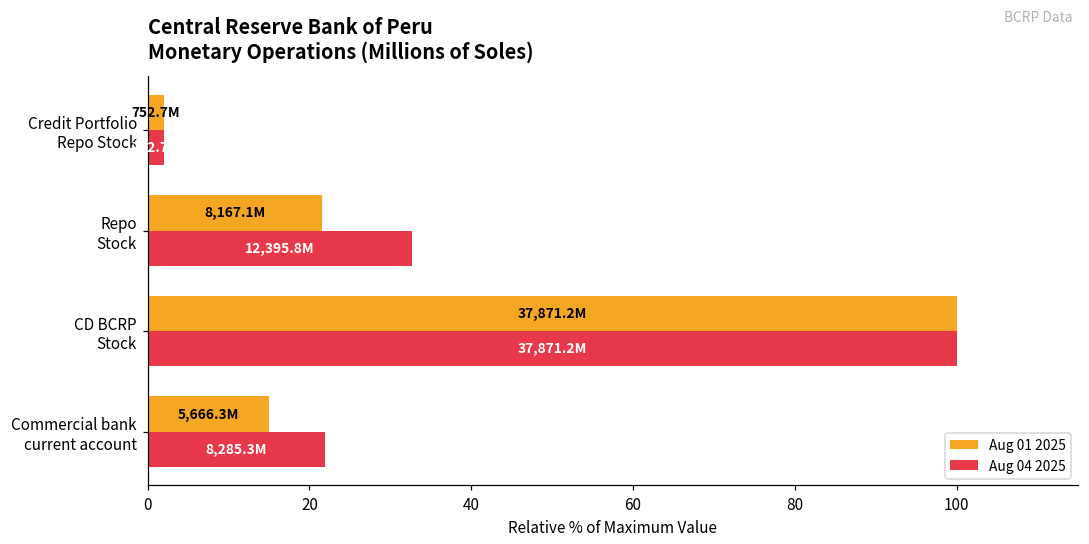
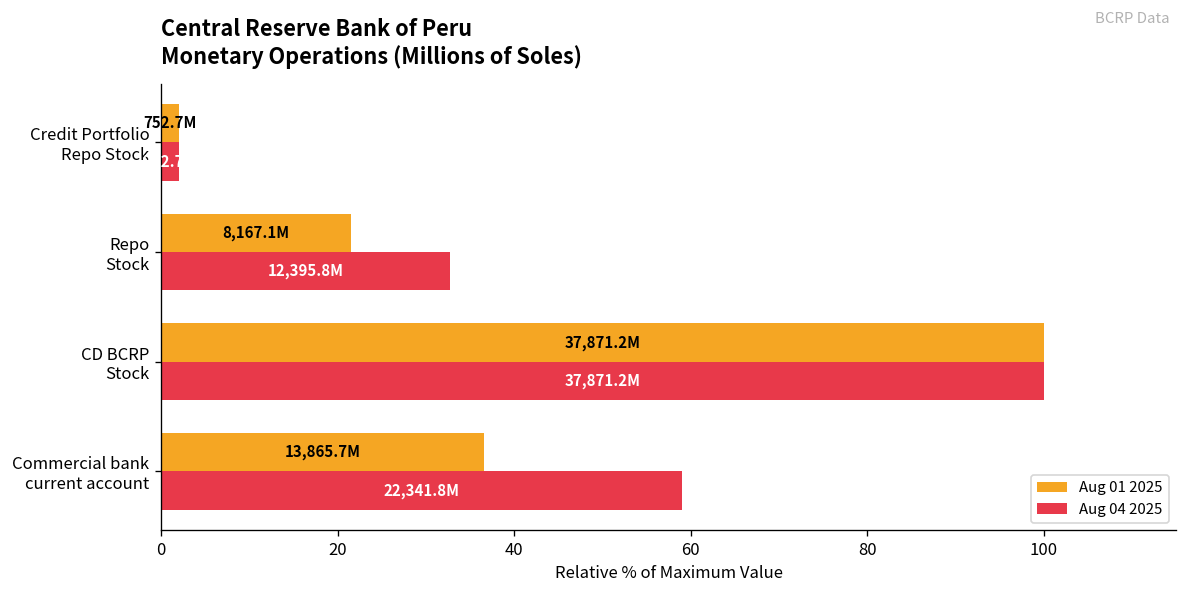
Aug 01 2025, Commercial bank current account: 5,666.3M -> 13,865.7M
Aug 04 2025, Commercial bank current account: 8,285.3M -> 22,341.8M
